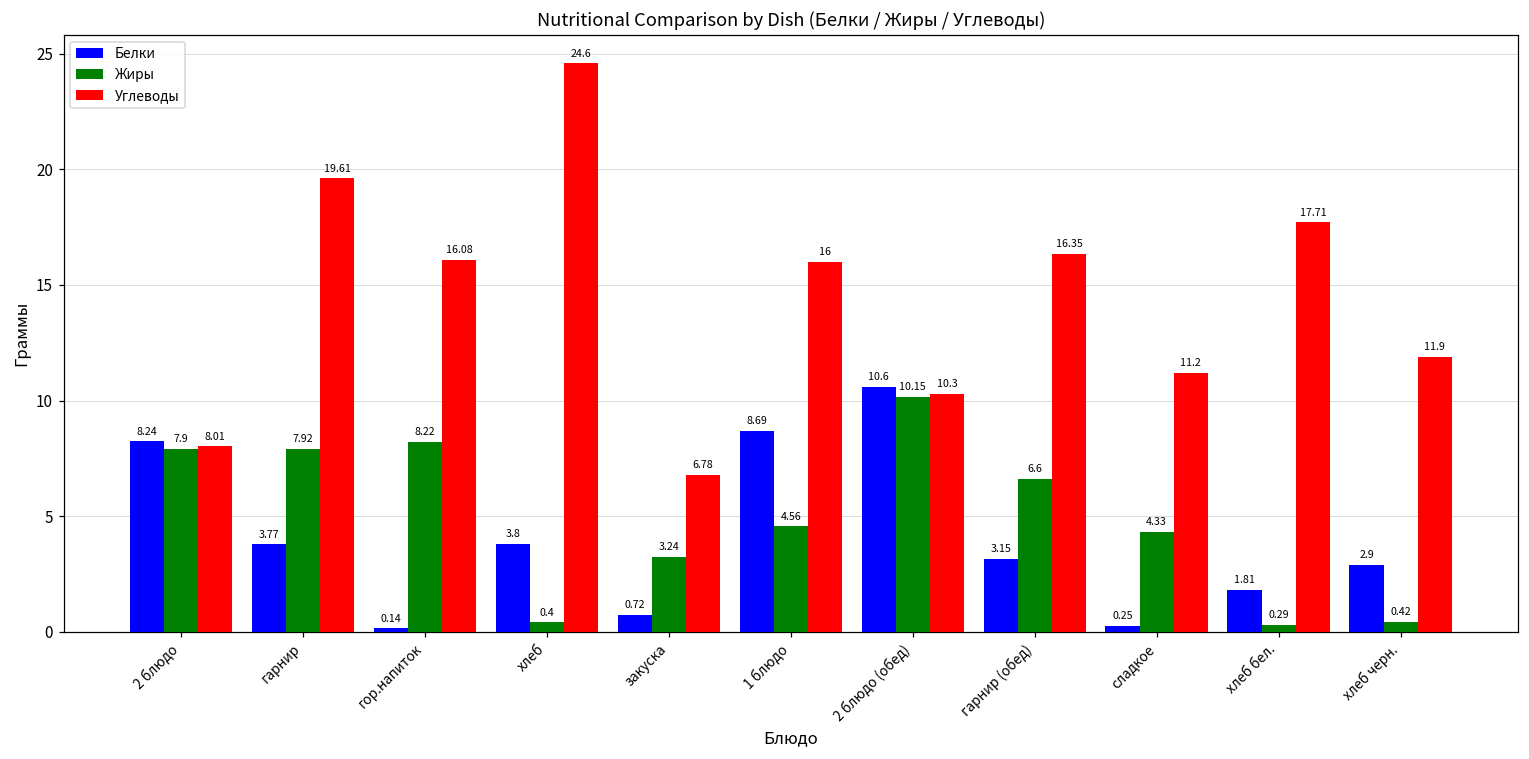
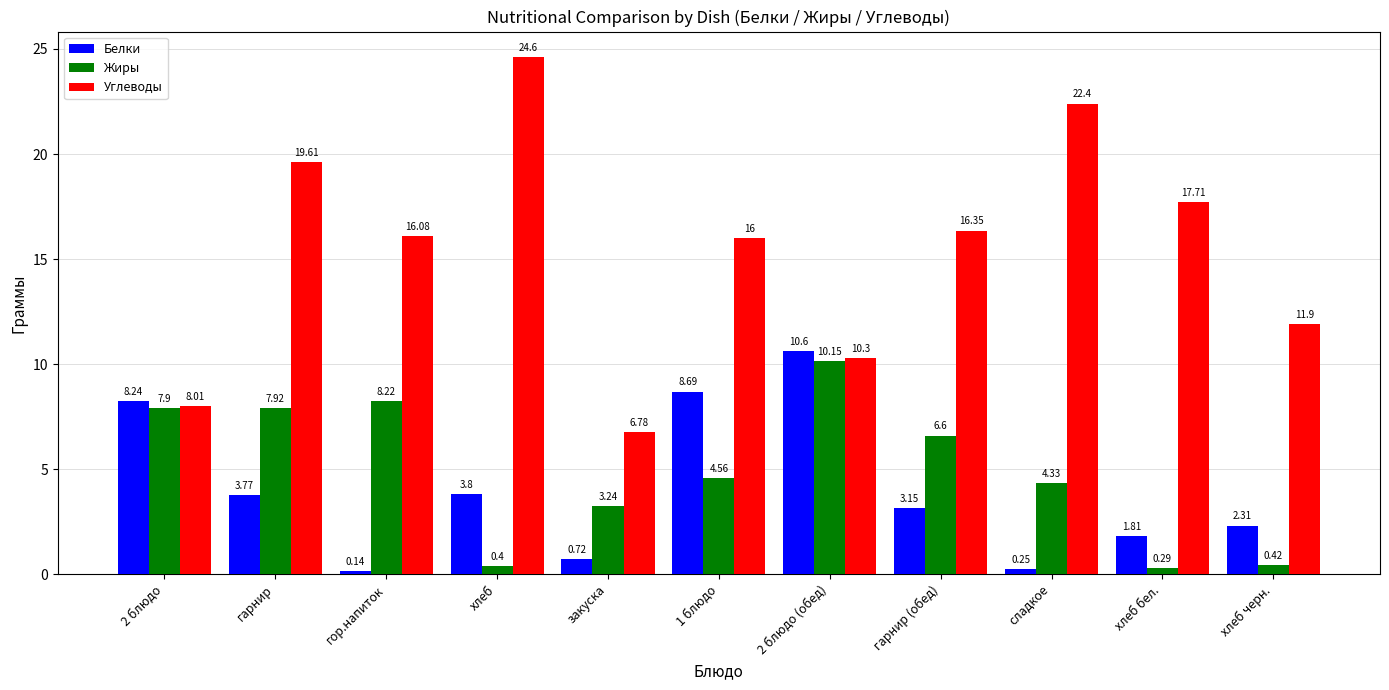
Углеводы, сладкое: 11.2 -> 22.4
Белки, хлеб черн.: 2.9 -> 2.31
